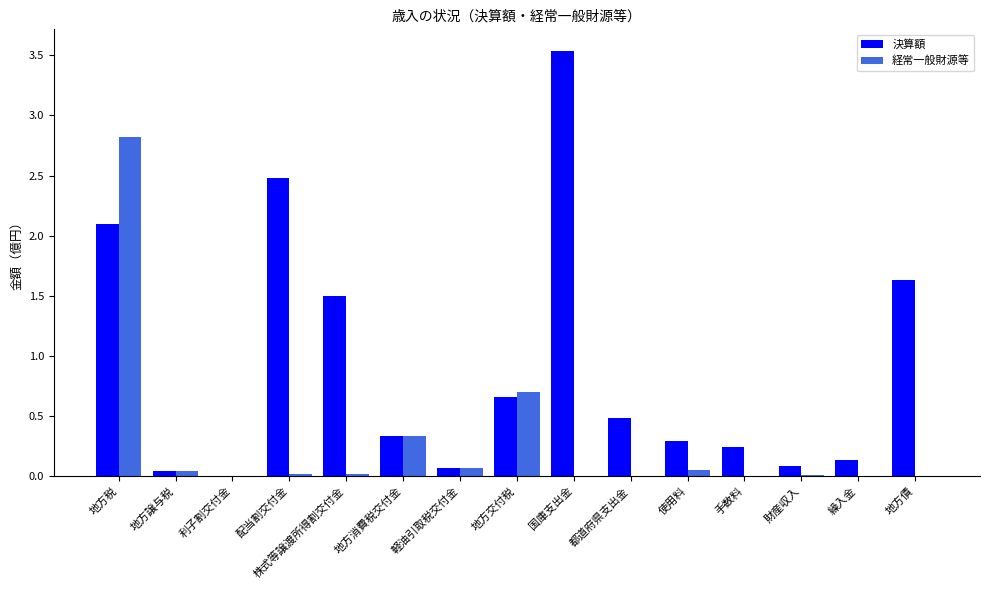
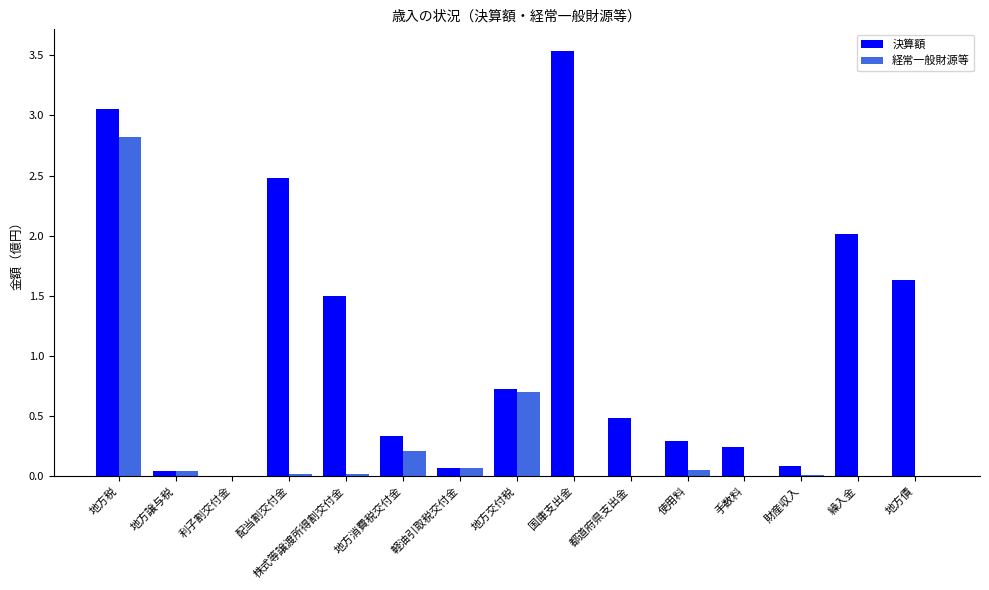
決算額, 地方税: 2.10 -> 3.05
経常一般財源等, 地方消費税交付金: 0.33 -> 0.21
決算額, 地方交付税: 0.66 -> 0.72
決算額, 繰入金: 0.13 -> 2.01
